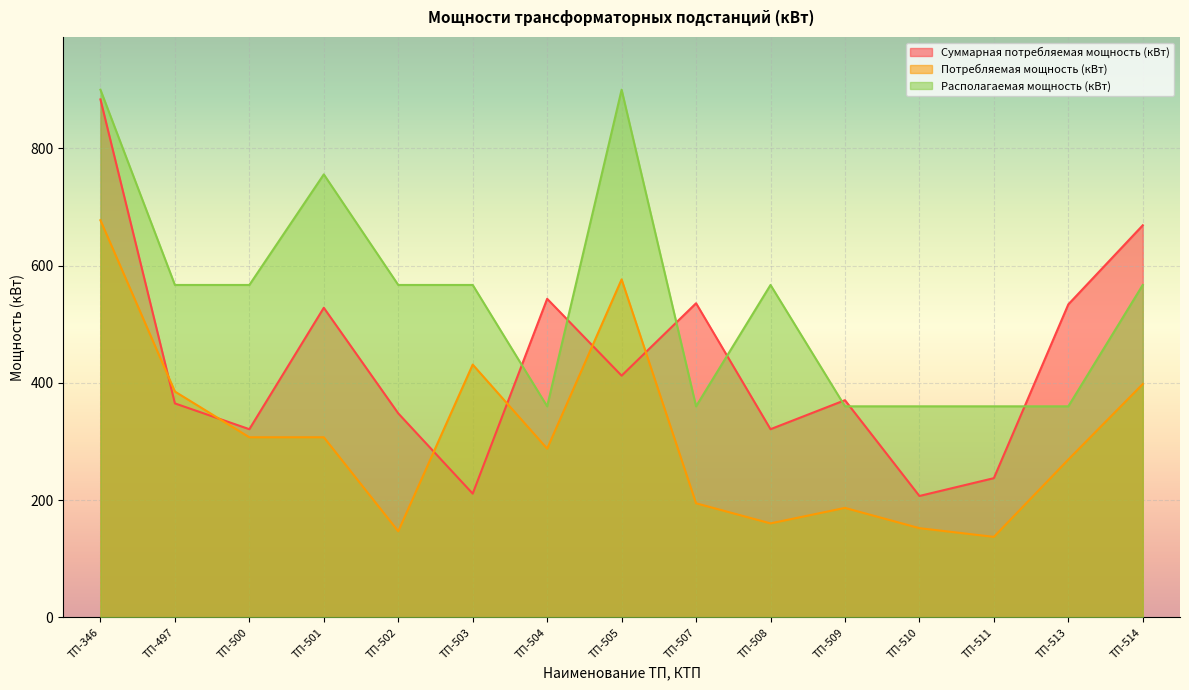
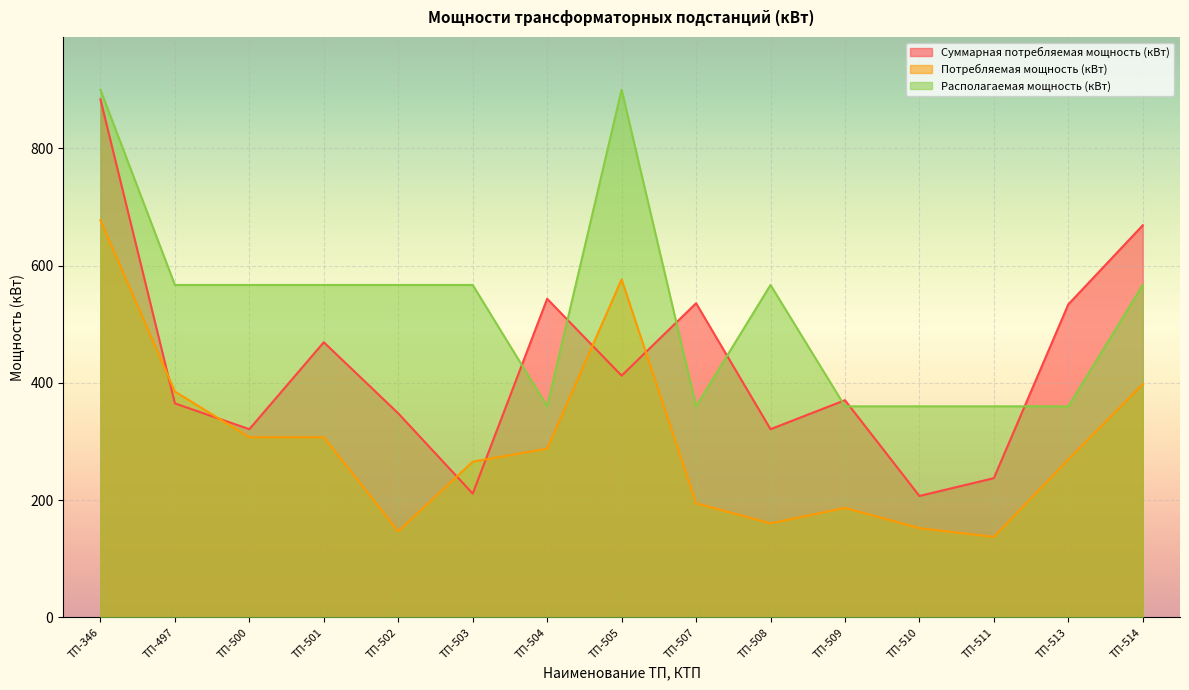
Суммарная потребляемая мощность (кВт), ТП-501: 530 -> 470
Располагаемая мощность (кВт), ТП-501: 760 -> 570
Потребляемая мощность (кВт), ТП-503: 430 -> 270
